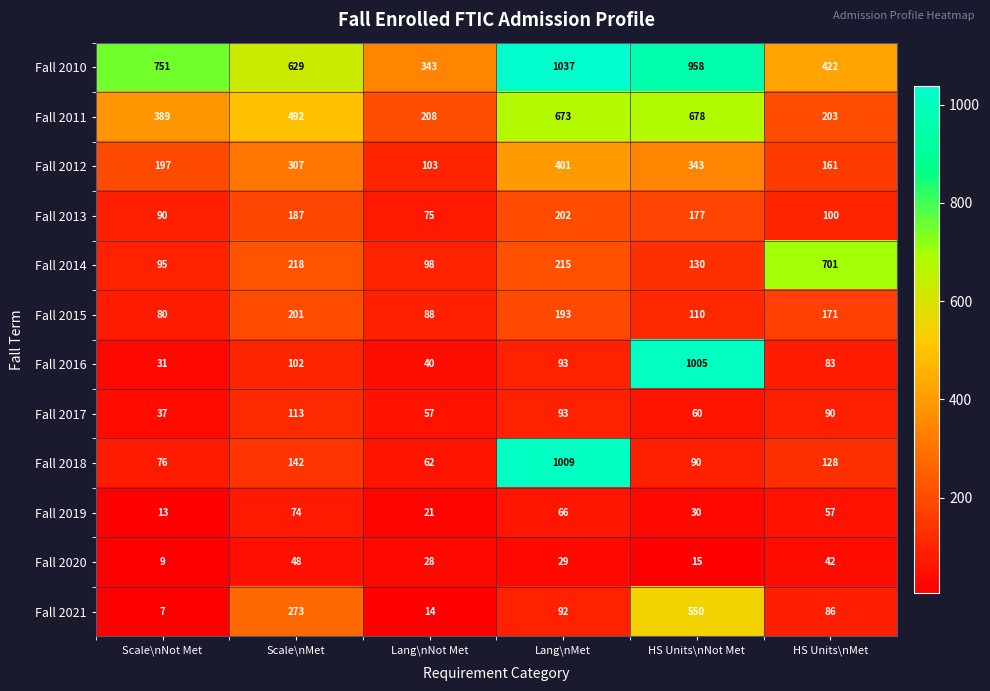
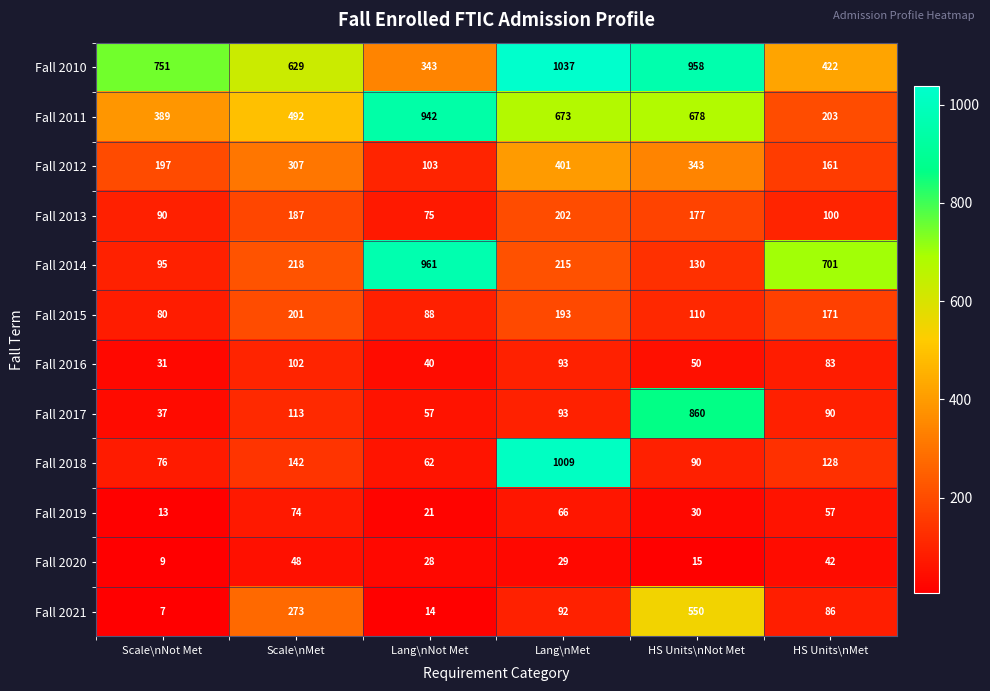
Fall 2011, Lang\nNot Met: 208 -> 942
Fall 2014, Lang\nNot Met: 98 -> 961
Fall 2016, HS Units\nNot Met: 1005 -> 50
Fall 2017, HS Units\nNot Met: 60 -> 860
